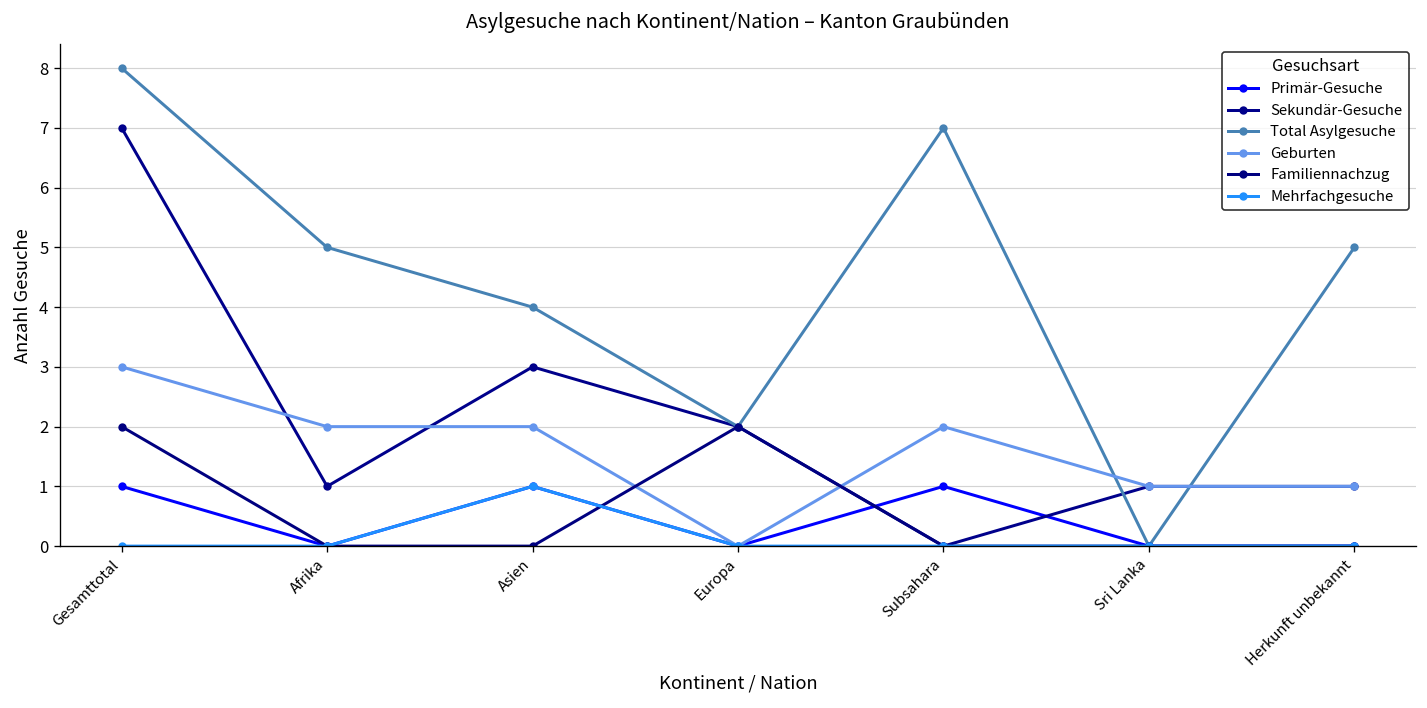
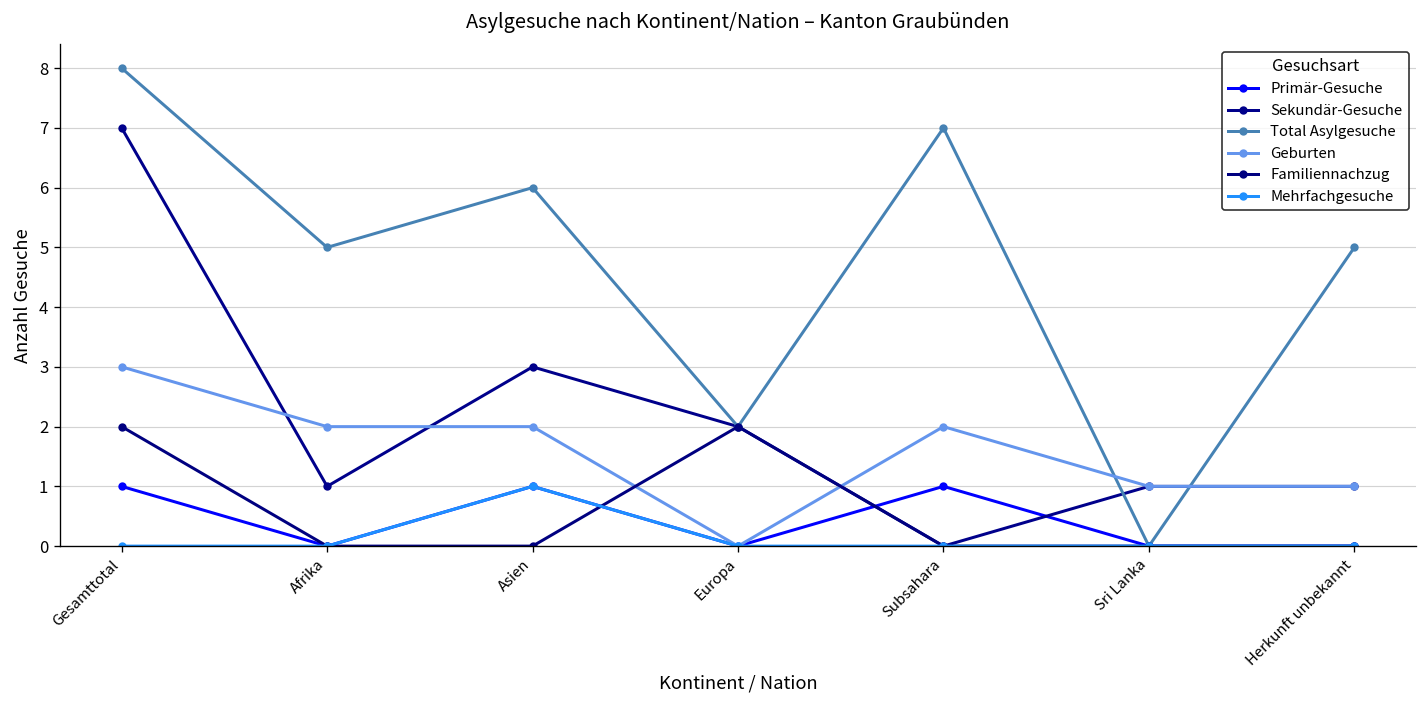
Total Asylgesuche, Asien: 4 -> 6
